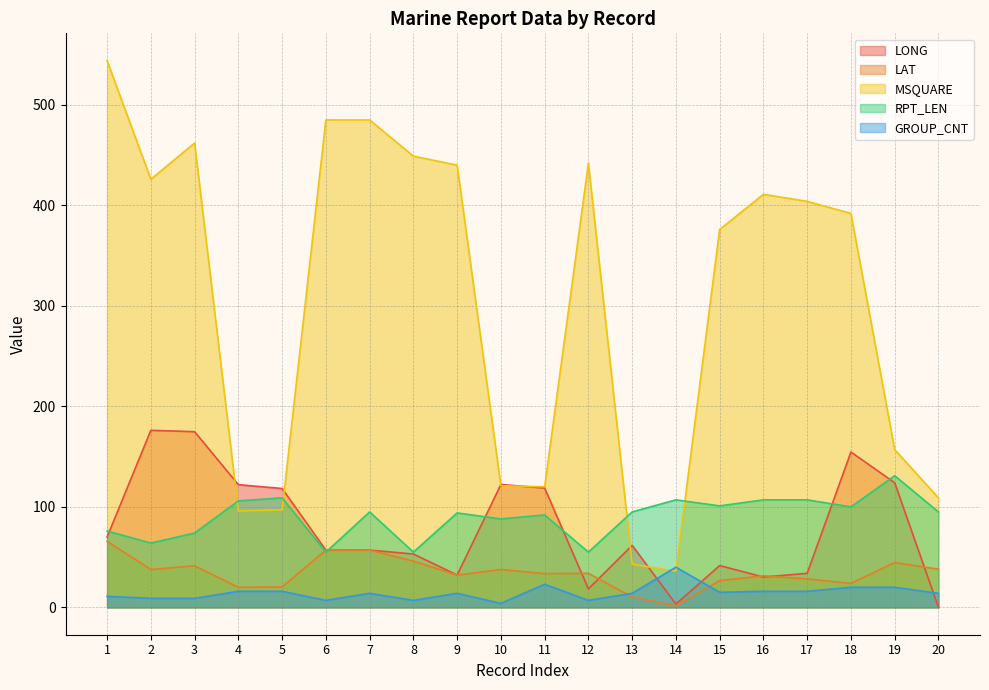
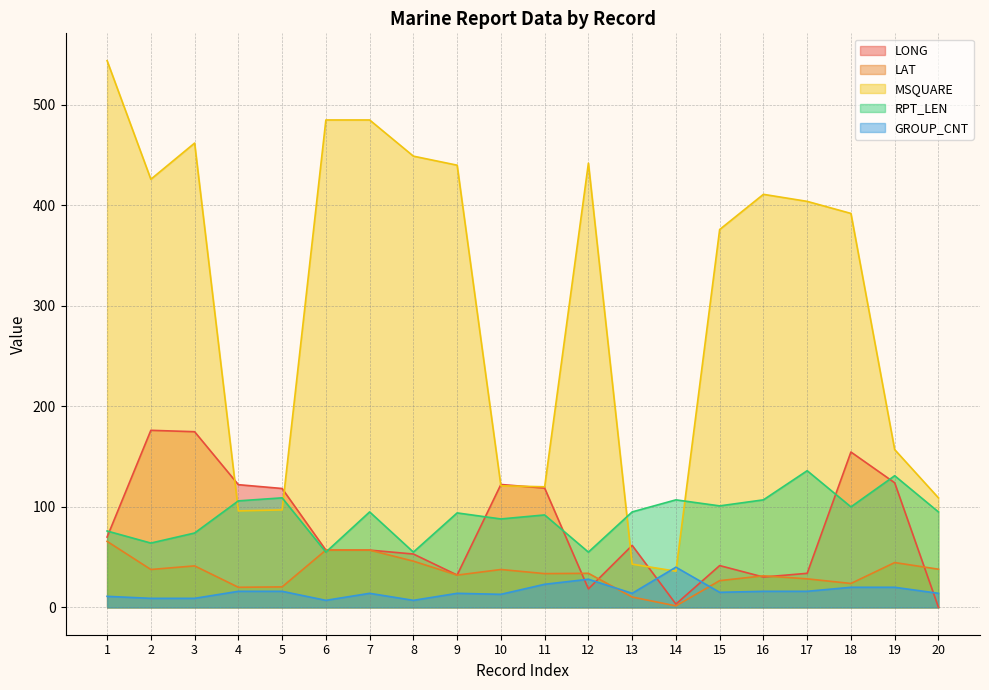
GROUP_CNT, 10: 4 -> 13
GROUP_CNT, 12: 7 -> 28
RPT_LEN, 17: 107 -> 136
